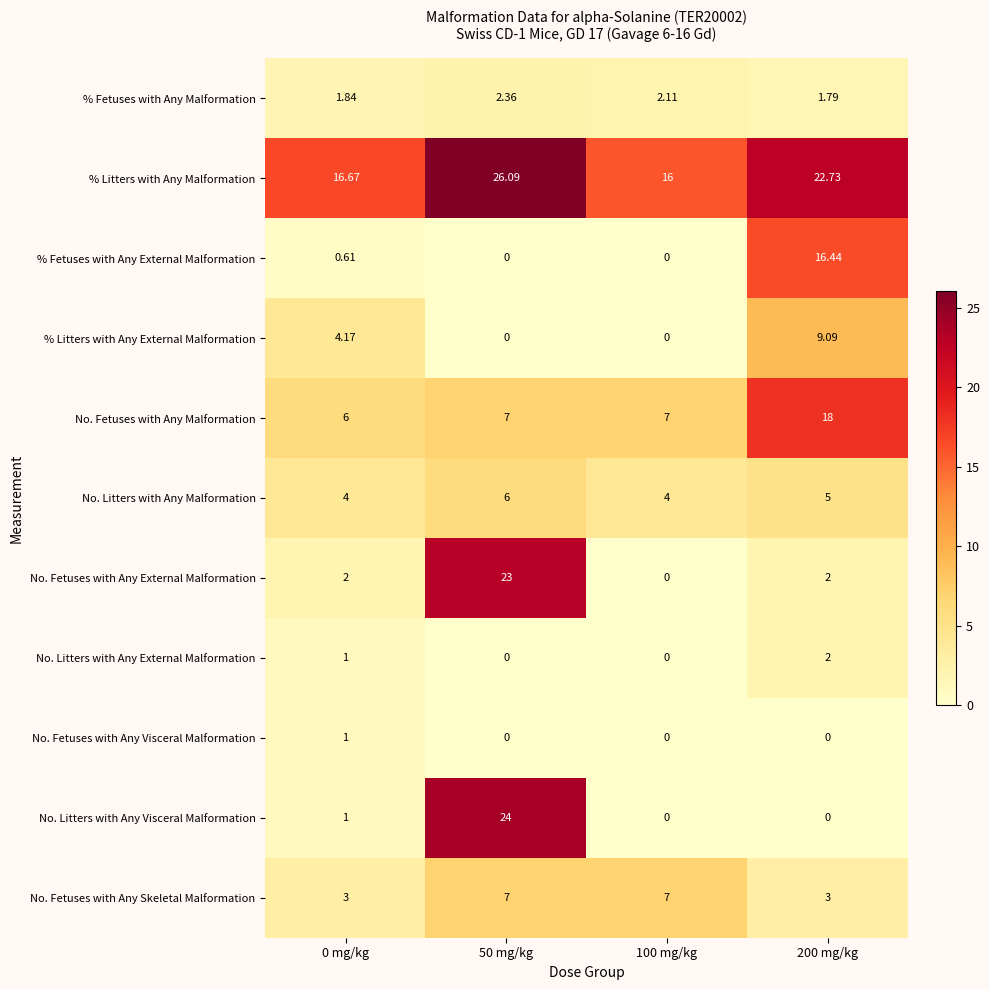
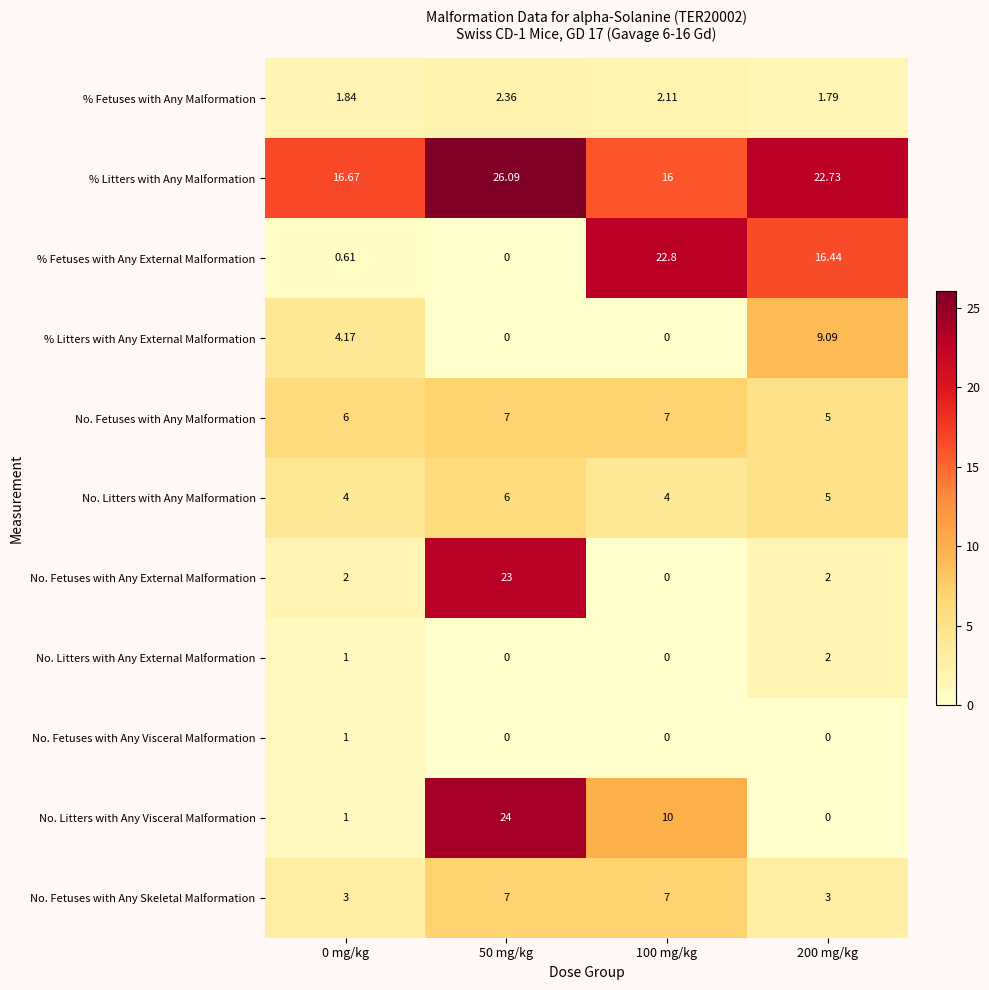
% Fetuses with Any External Malformation, 100 mg/kg: 0 -> 22.8
No. Fetuses with Any Malformation, 200 mg/kg: 18 -> 5
No. Litters with Any Visceral Malformation, 100 mg/kg: 0 -> 10
